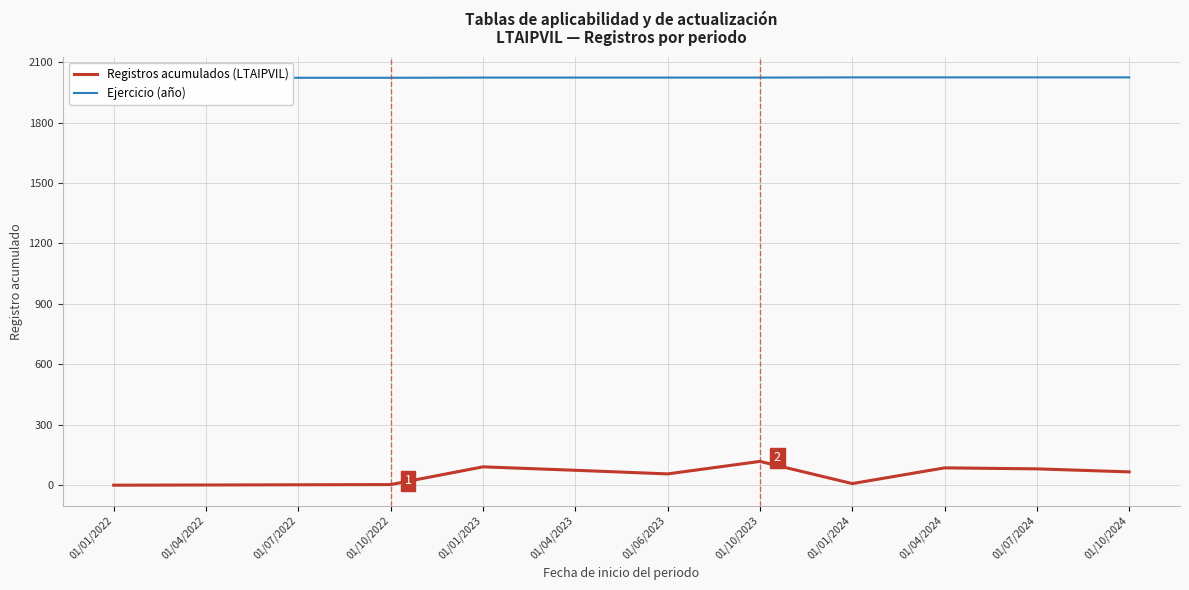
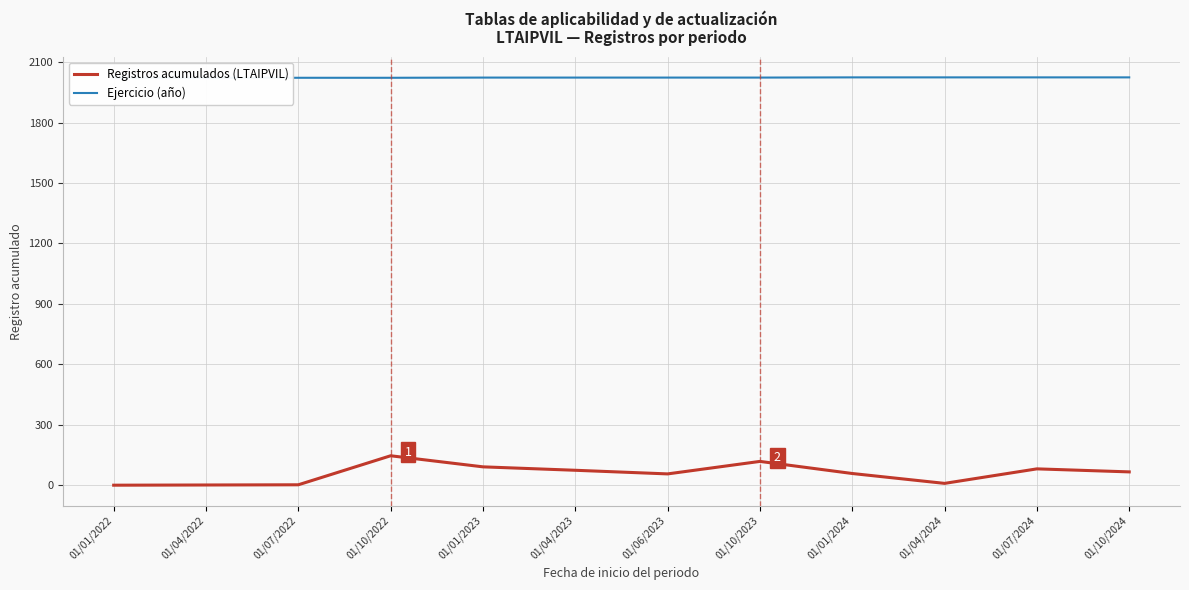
Registros acumulados (LTAIPVIL), 01/10/2022: 0 -> 150
Registros acumulados (LTAIPVIL), 01/01/2024: 10 -> 60
Registros acumulados (LTAIPVIL), 01/04/2024: 90 -> 10
